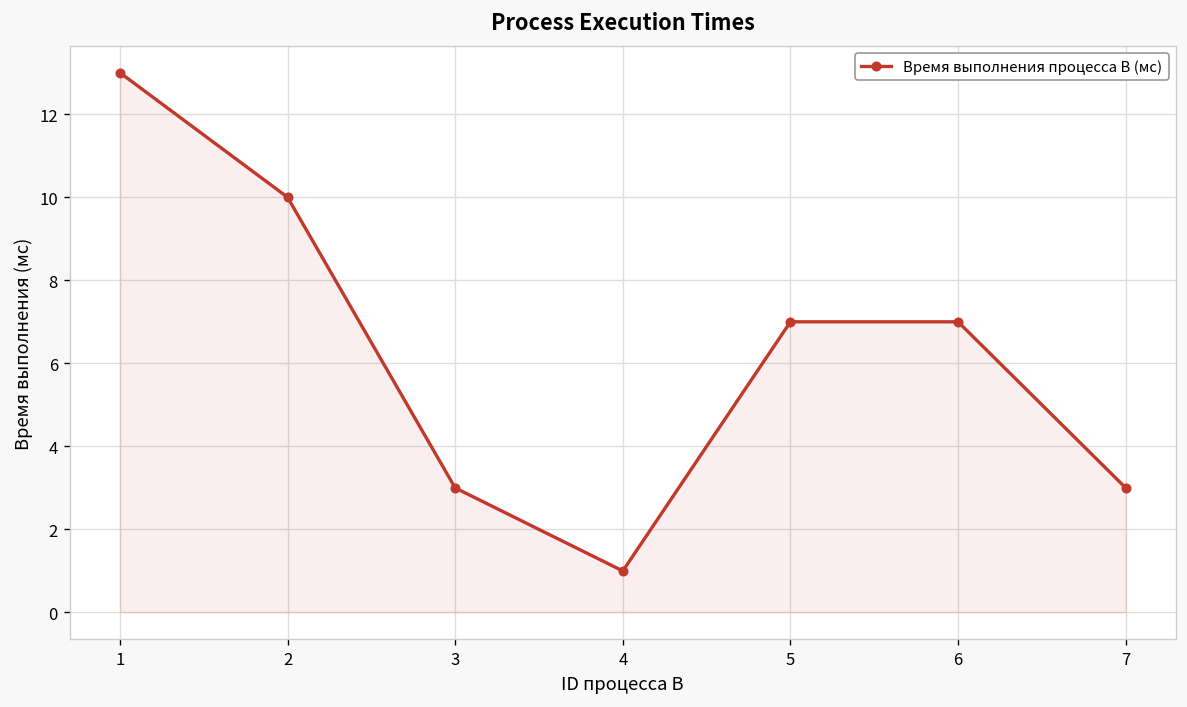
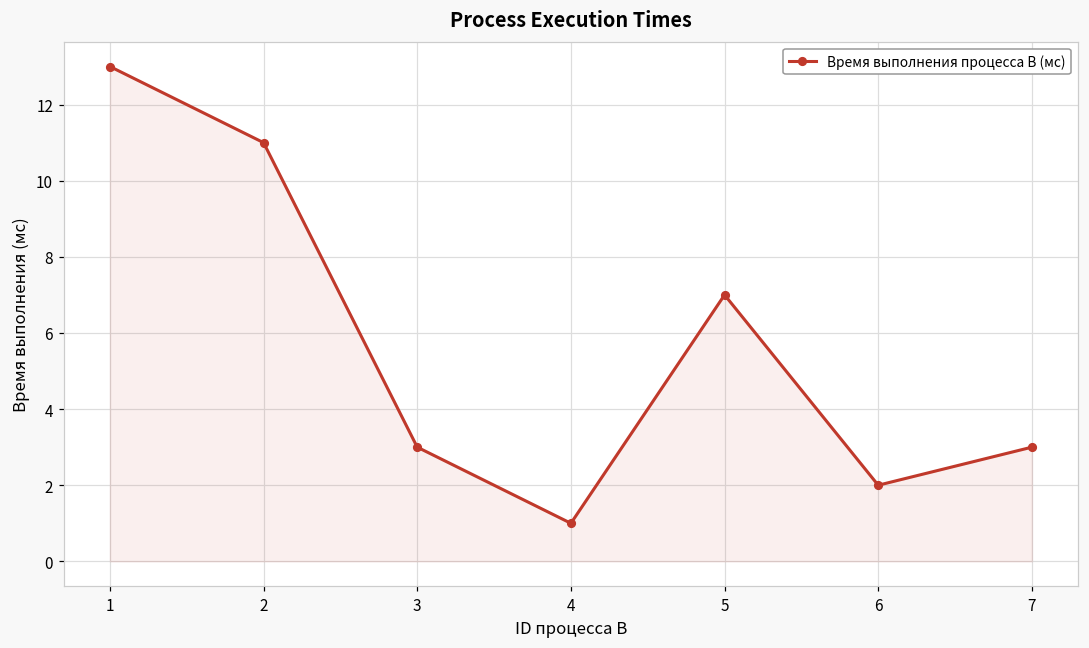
2: 10 -> 11
6: 7 -> 2
